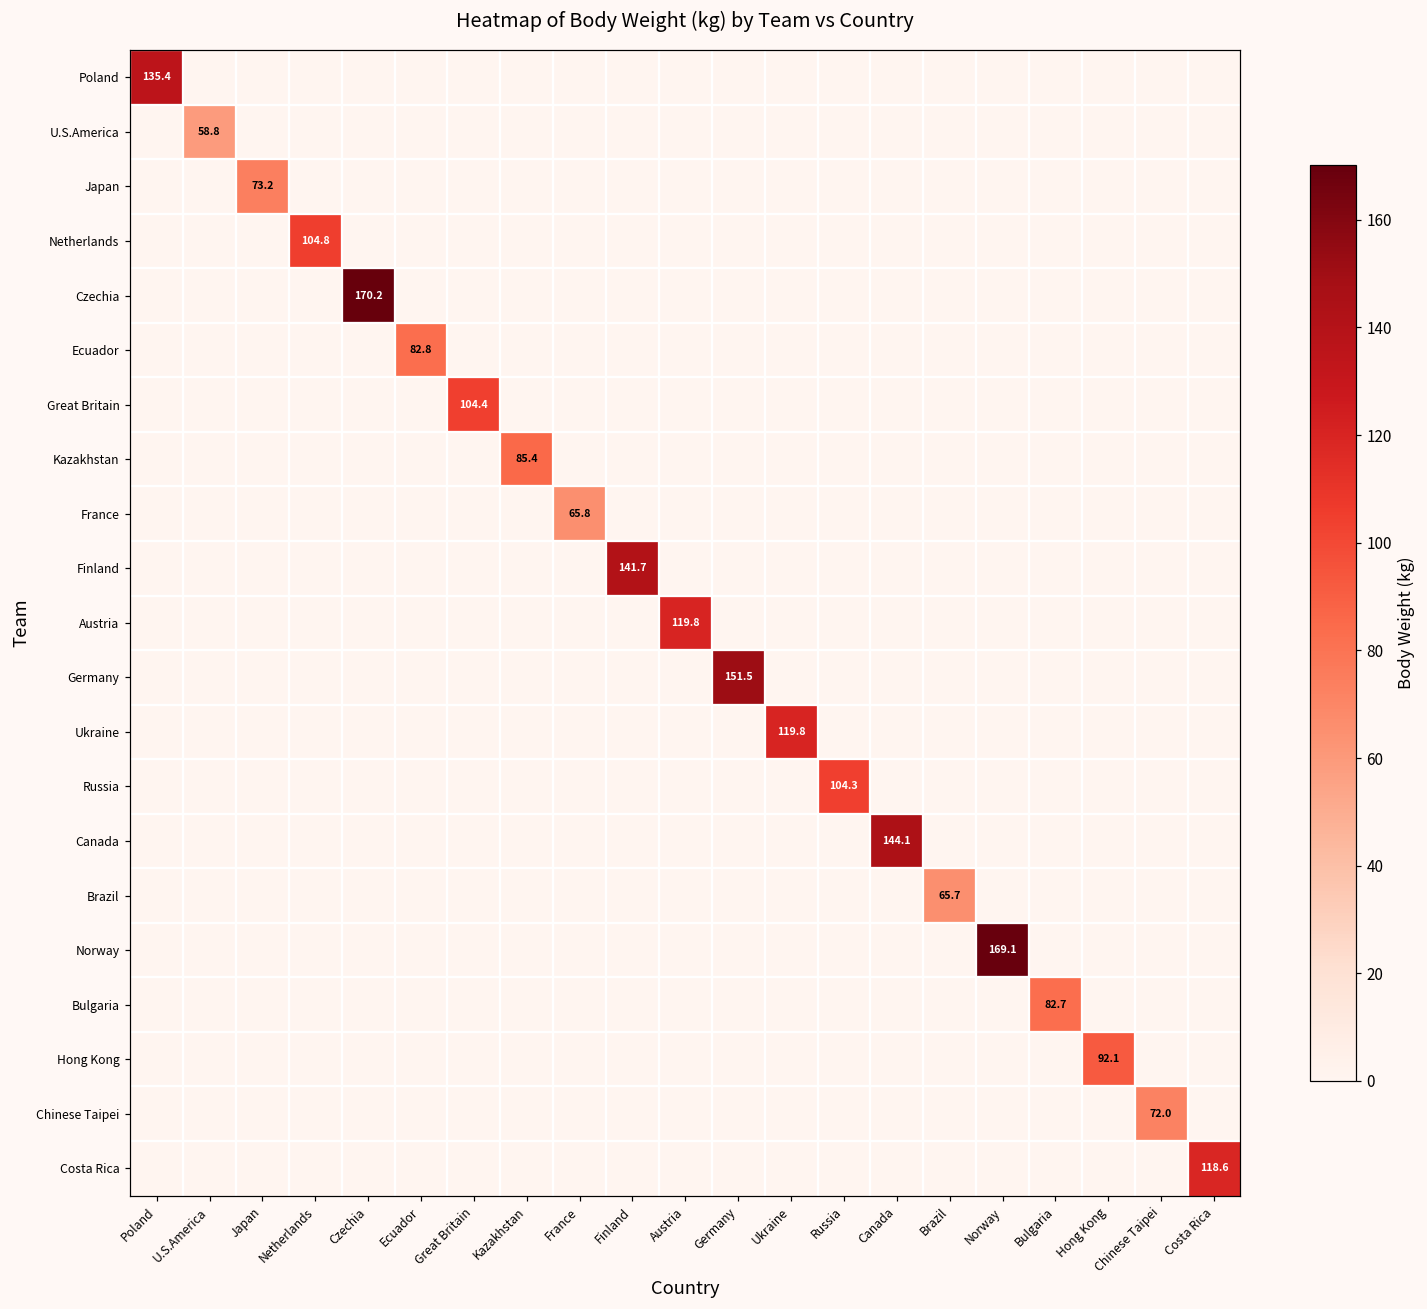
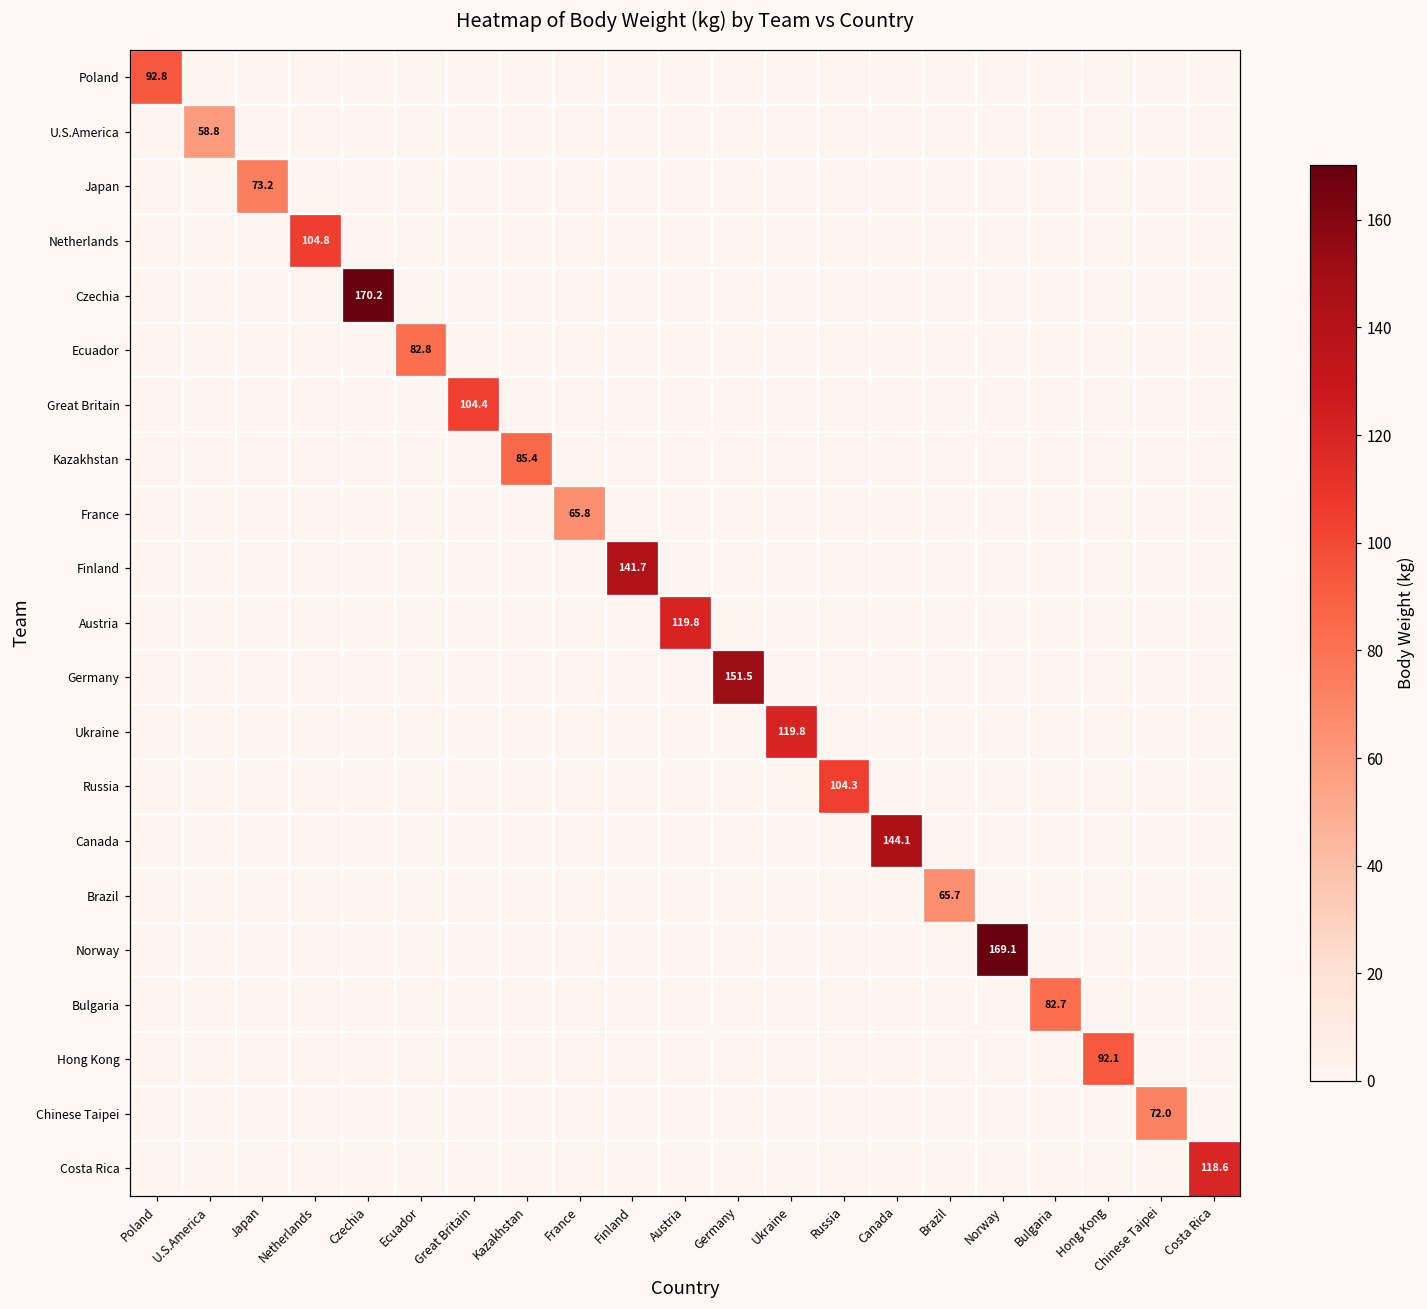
Poland, Poland: 135.4 -> 92.8
